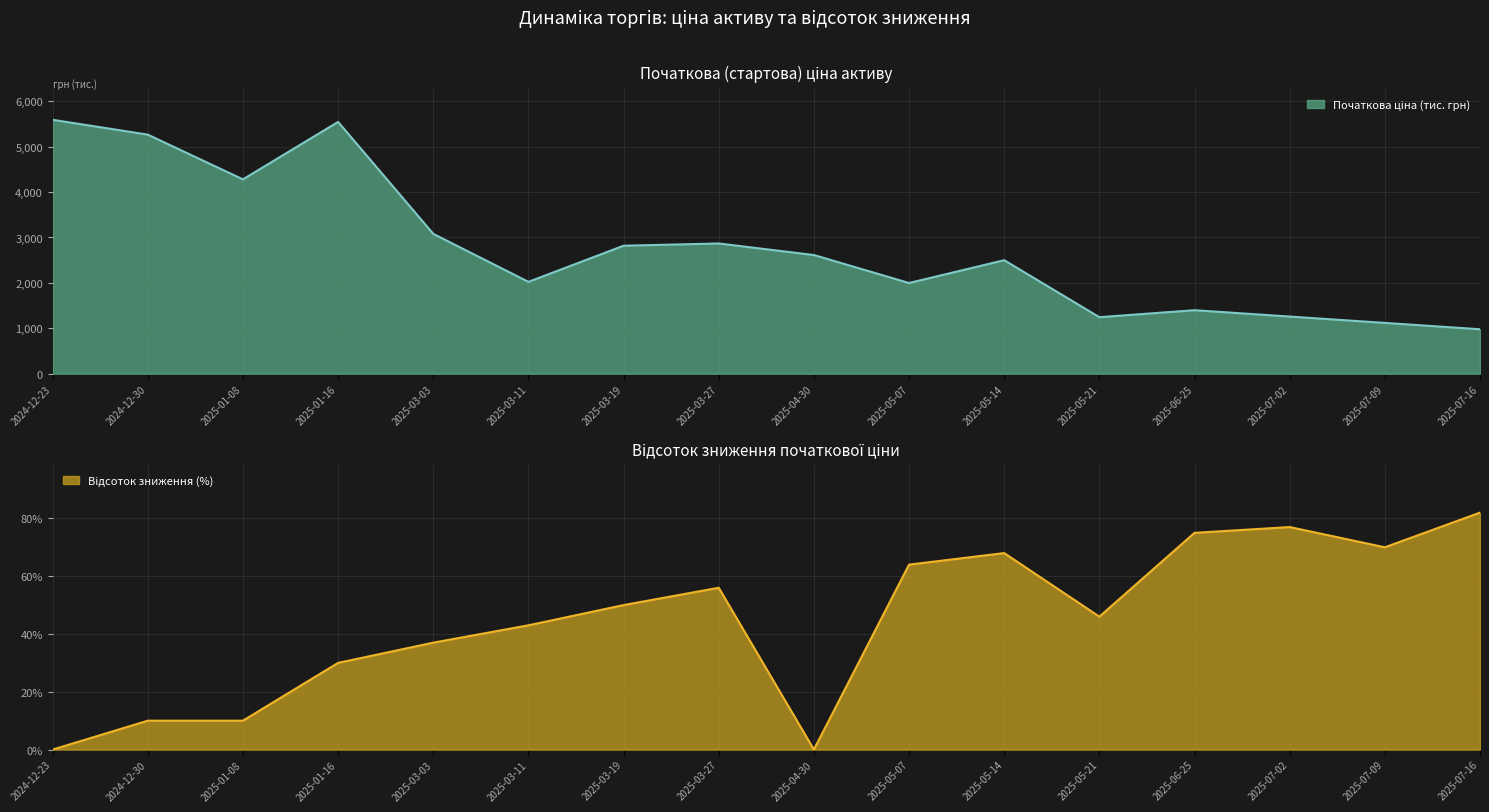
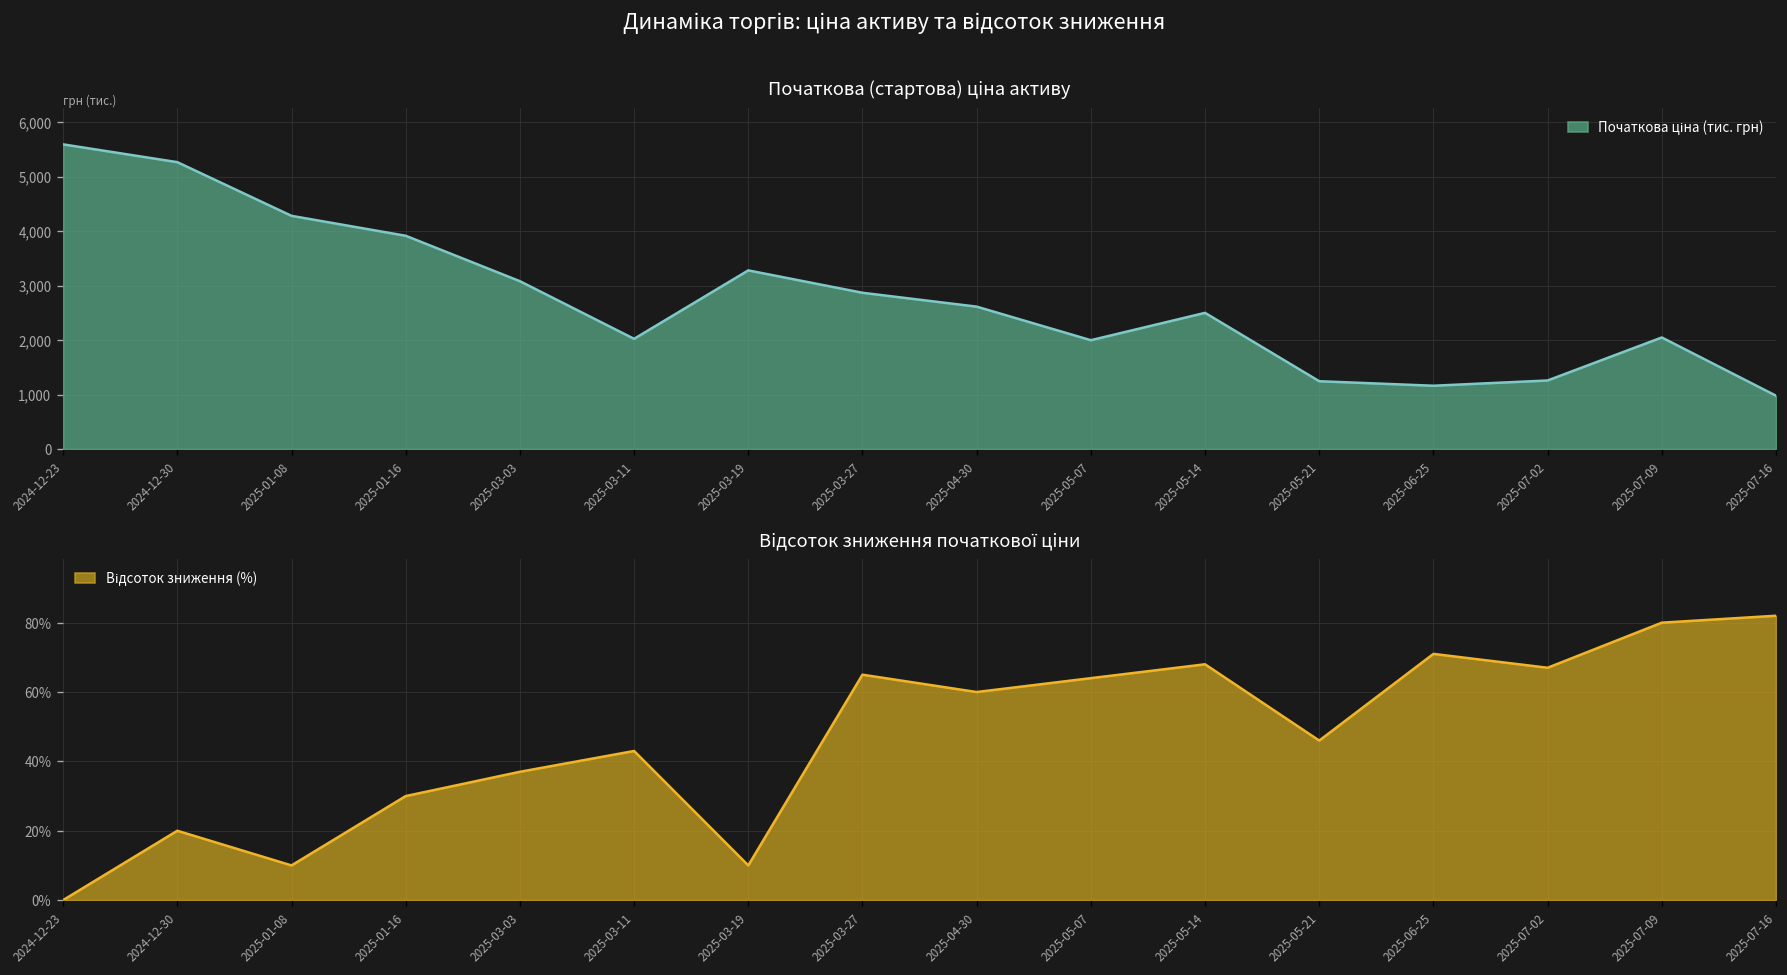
Початкова (стартова) ціна активу, 2025-01-16: 5,500 -> 3,900
Початкова (стартова) ціна активу, 2025-03-19: 2,800 -> 3,300
Початкова (стартова) ціна активу, 2025-06-25: 1,400 -> 1,200
Початкова (стартова) ціна активу, 2025-07-09: 1,100 -> 2,000
Відсоток зниження початкової ціни, 2024-12-30: 10% -> 20%
Відсоток зниження початкової ціни, 2025-03-19: 50% -> 10%
Відсоток зниження початкової ціни, 2025-03-27: 56% -> 65%
Відсоток зниження початкової ціни, 2025-04-30: 0% -> 60%
Відсоток зниження початкової ціни, 2025-06-25: 75% -> 71%
Відсоток зниження початкової ціни, 2025-07-02: 77% -> 67%
Відсоток зниження початкової ціни, 2025-07-09: 70% -> 80%
